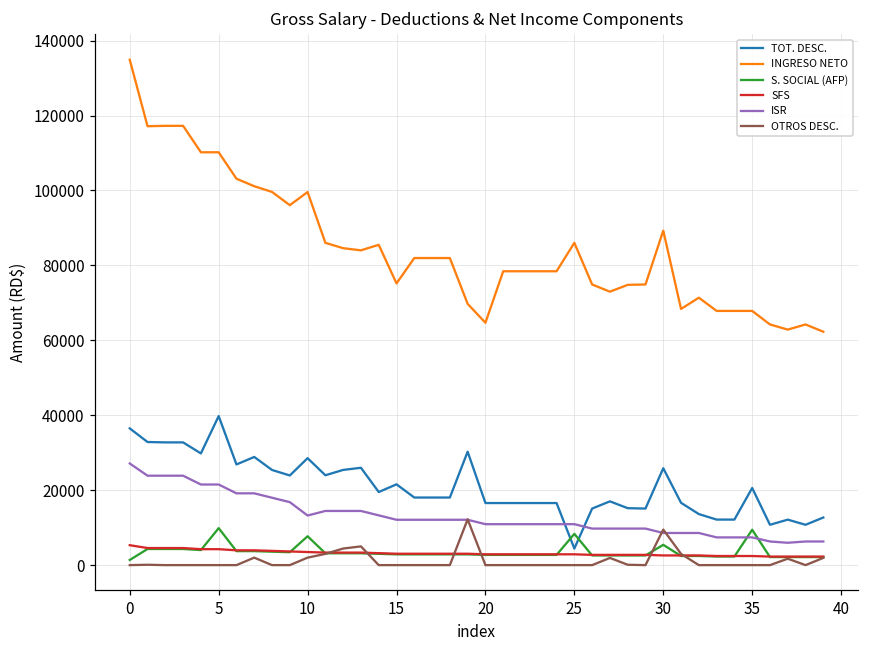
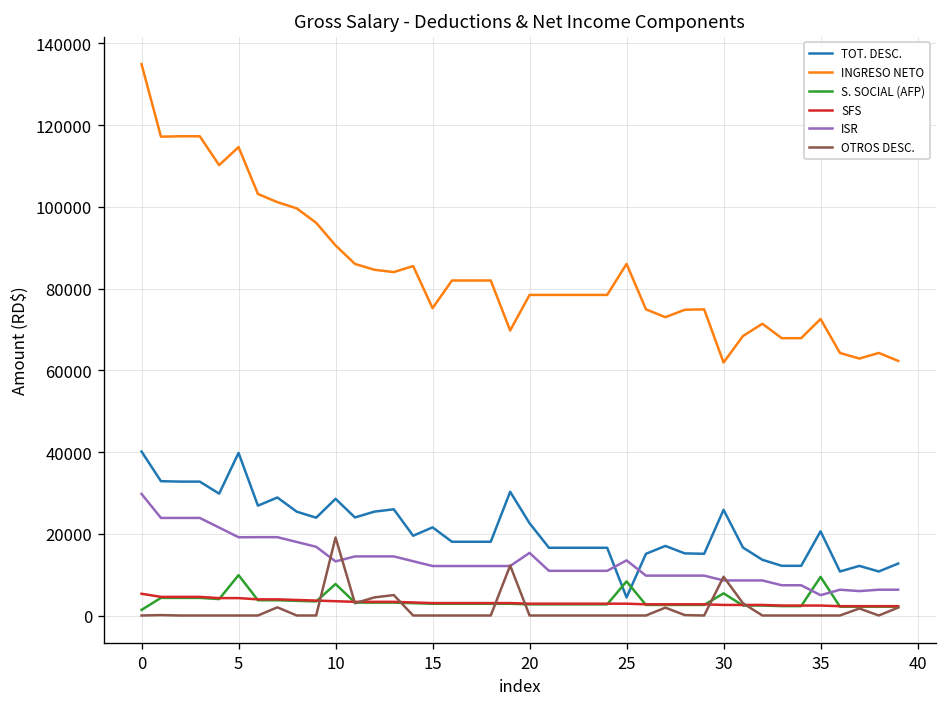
TOT. DESC., 0: 36000 -> 40000
ISR, 0: 27000 -> 30000
INGRESO NETO, 5: 110000 -> 115000
ISR, 5: 22000 -> 19000
INGRESO NETO, 10: 100000 -> 91000
OTROS DESC., 10: 2000 -> 19000
TOT. DESC., 20: 17000 -> 23000
INGRESO NETO, 20: 65000 -> 78000
ISR, 20: 11000 -> 15000
ISR, 25: 11000 -> 13000
INGRESO NETO, 30: 89000 -> 62000
INGRESO NETO, 35: 68000 -> 73000
ISR, 35: 7000 -> 5000
